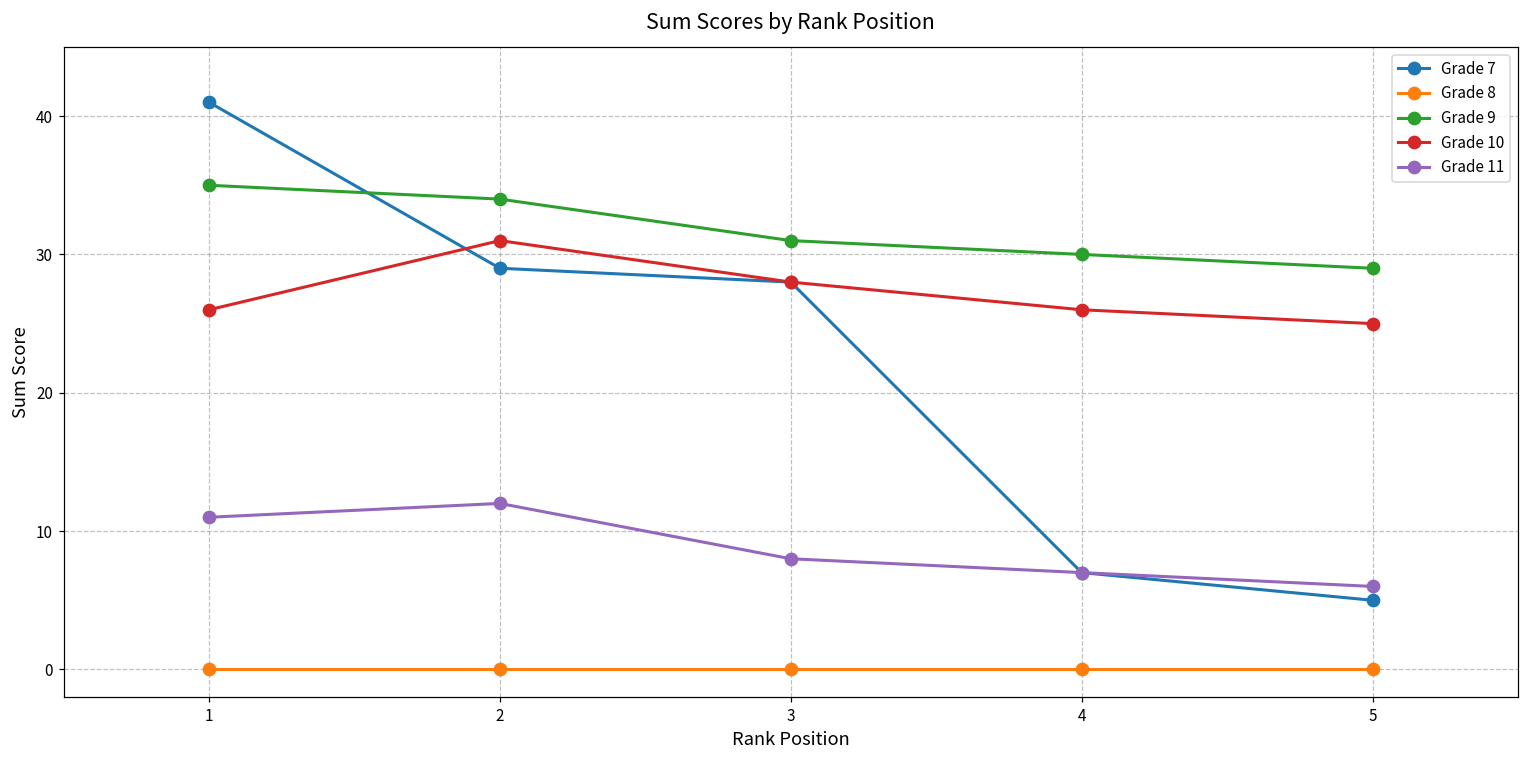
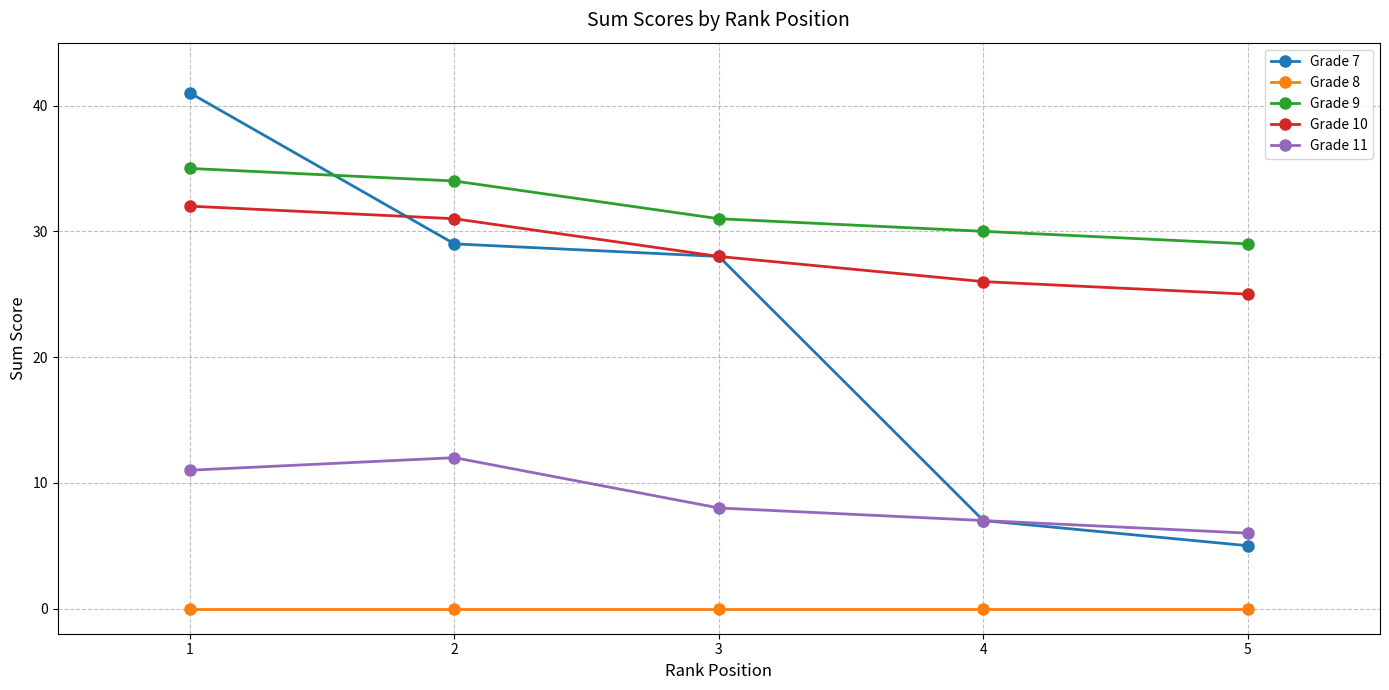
Grade 10, 1: 26 -> 32
